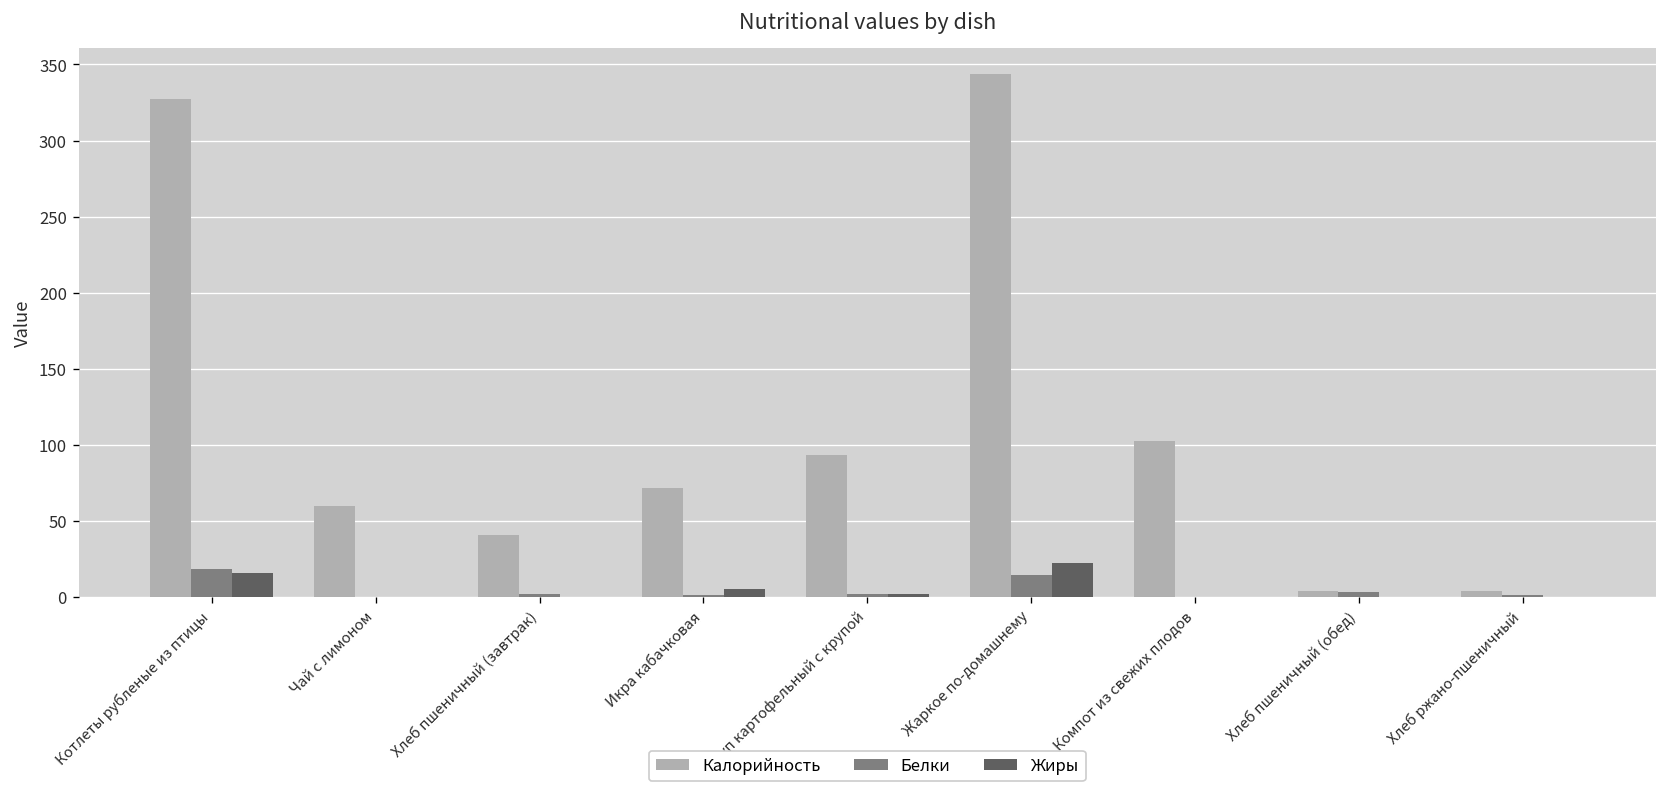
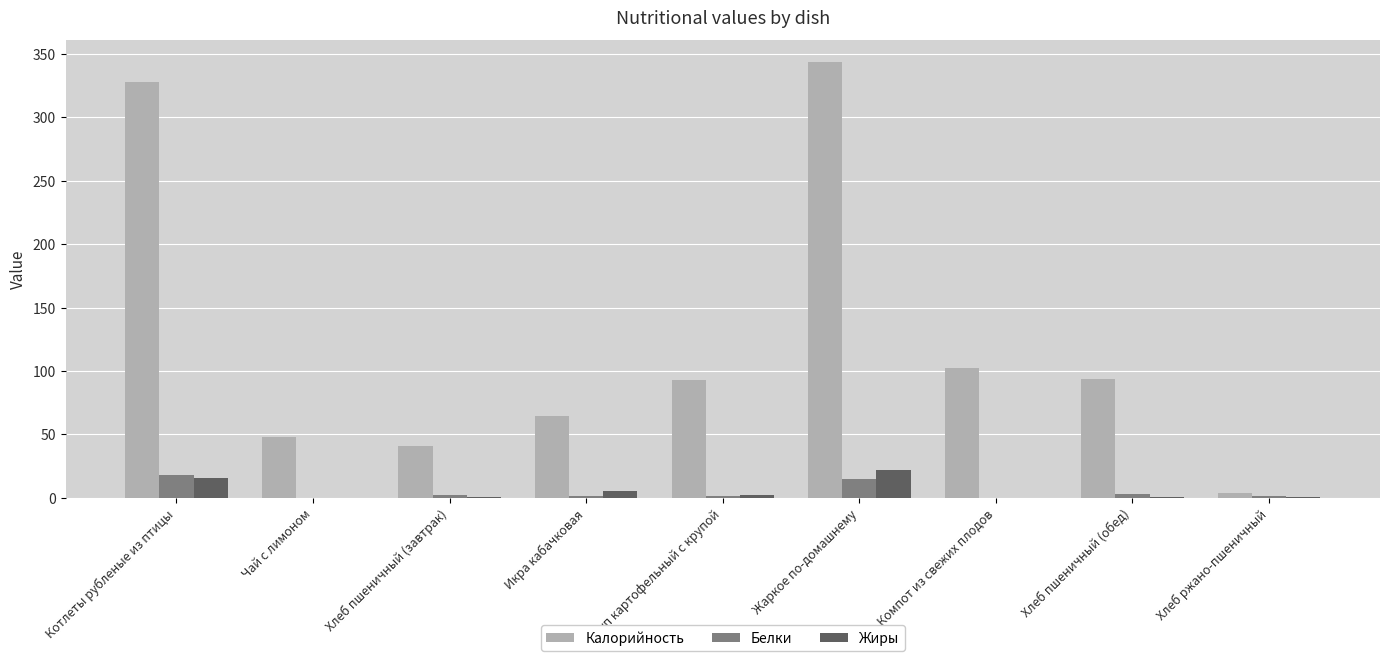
Калорийность, Чай с лимоном: 60 -> 48
Калорийность, Икра кабачковая: 71 -> 65
Калорийность, Хлеб пшеничный (обед): 4 -> 94
